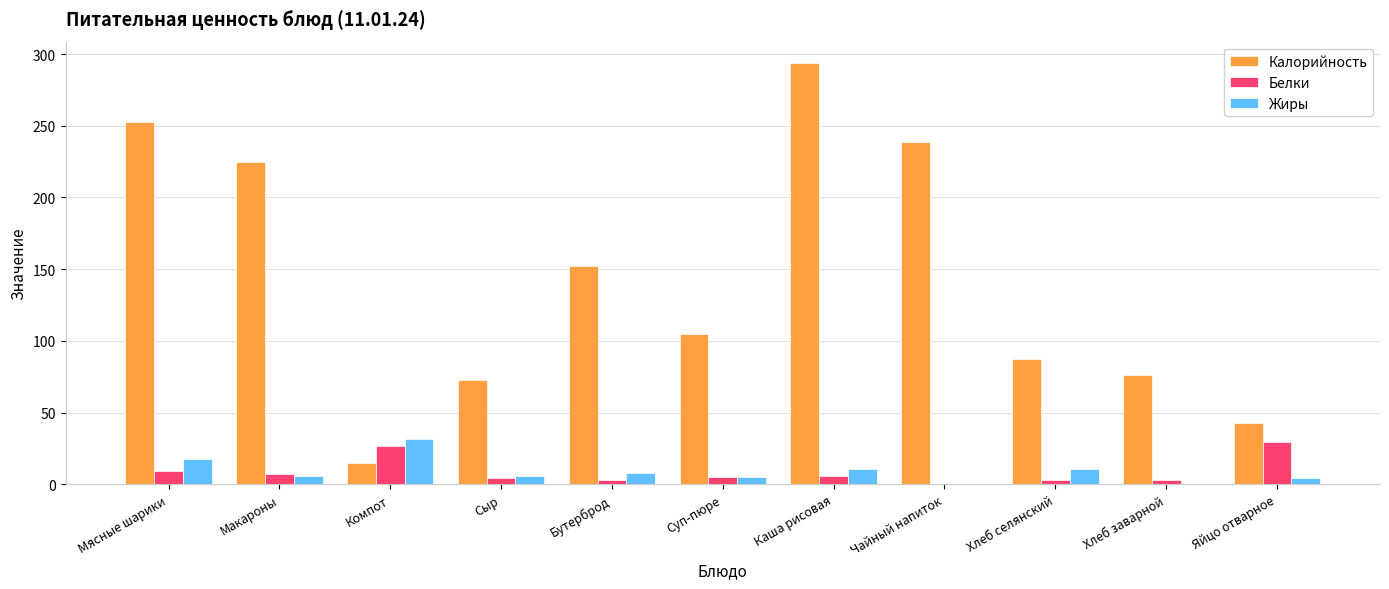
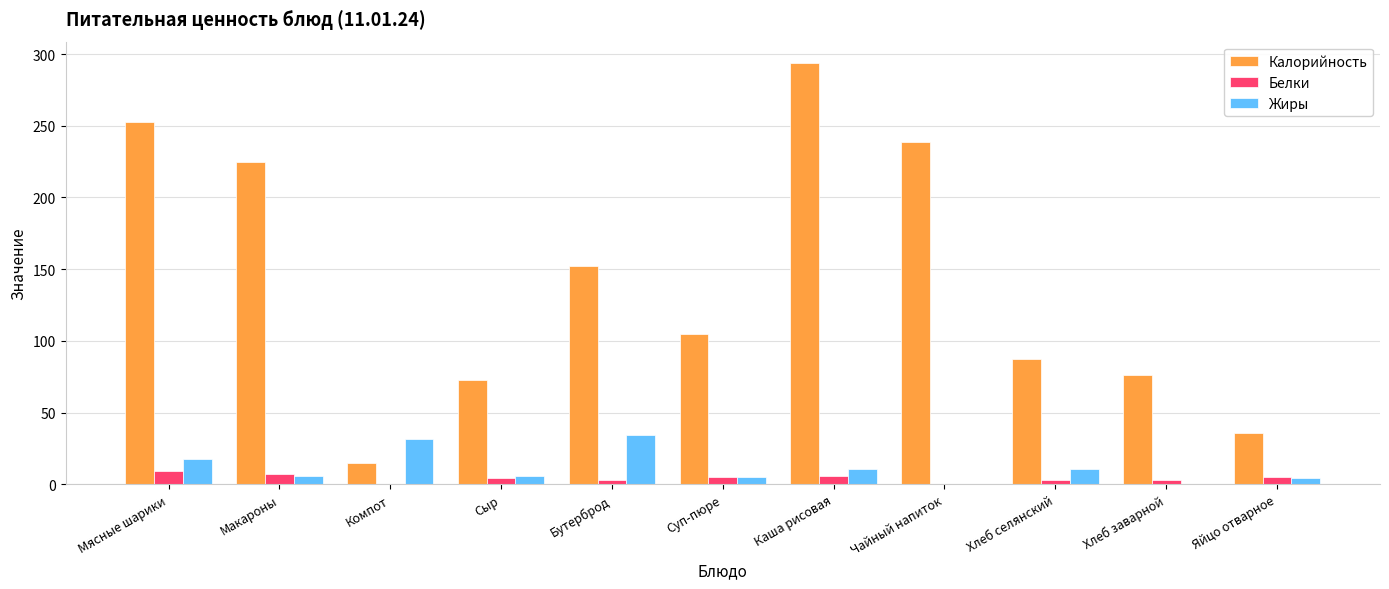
Белки, Компот: 27 -> 0
Жиры, Бутерброд: 8 -> 34
Калорийность, Яйцо отварное: 43 -> 36
Белки, Яйцо отварное: 30 -> 5
